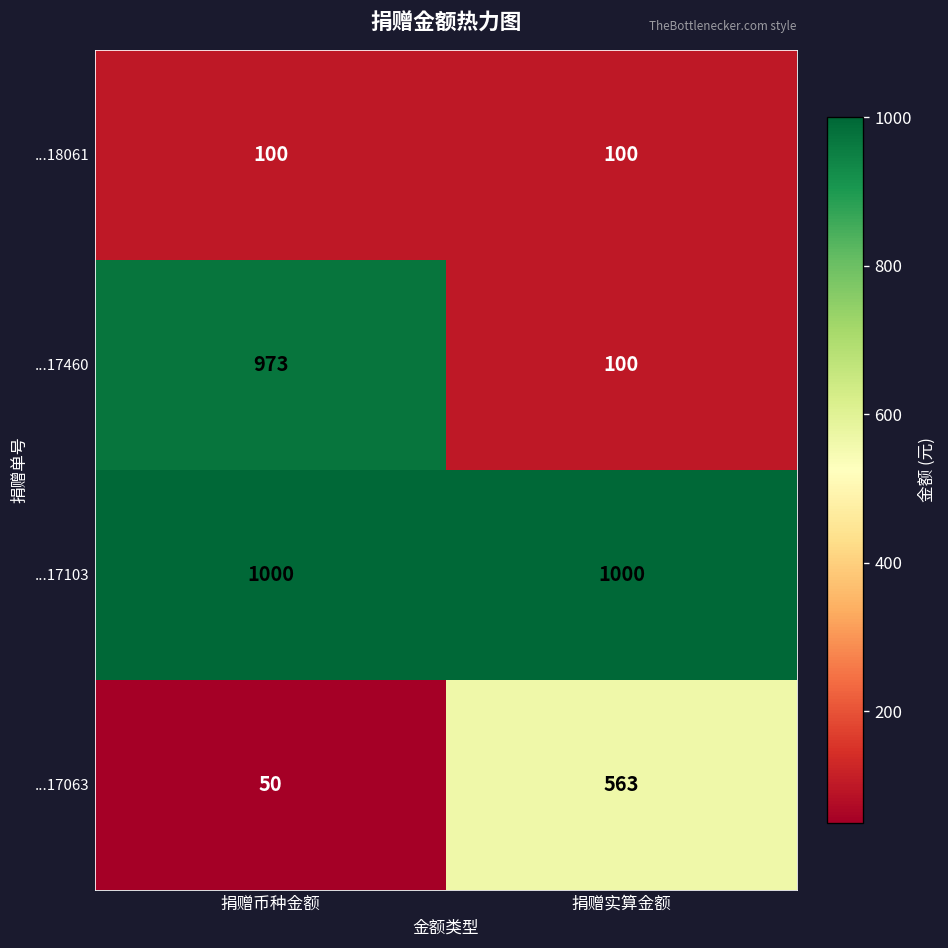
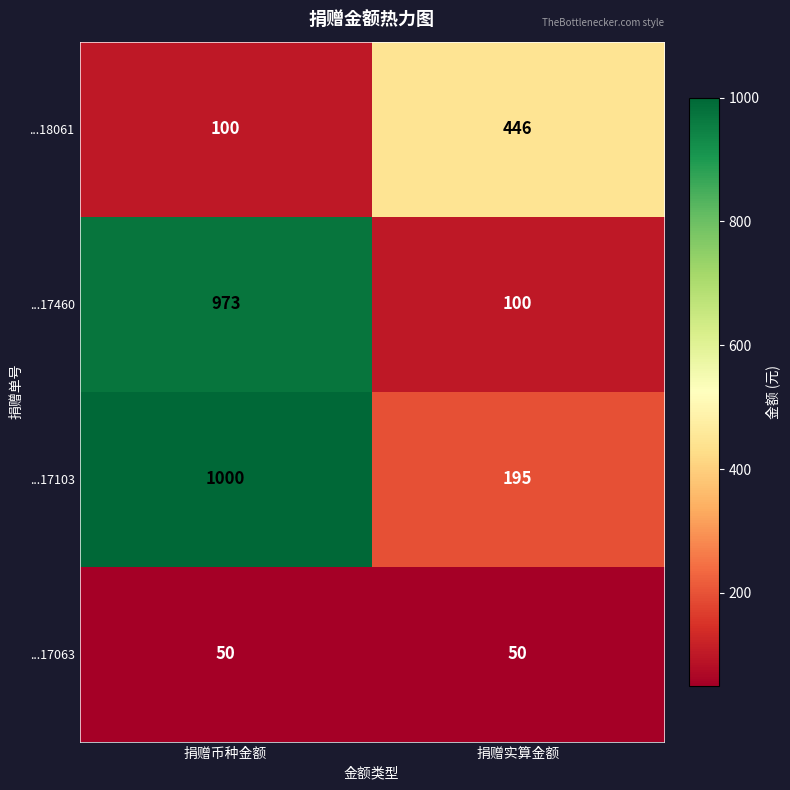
...18061, 捐赠实算金额: 100 -> 446
...17103, 捐赠实算金额: 1000 -> 195
...17063, 捐赠实算金额: 563 -> 50
